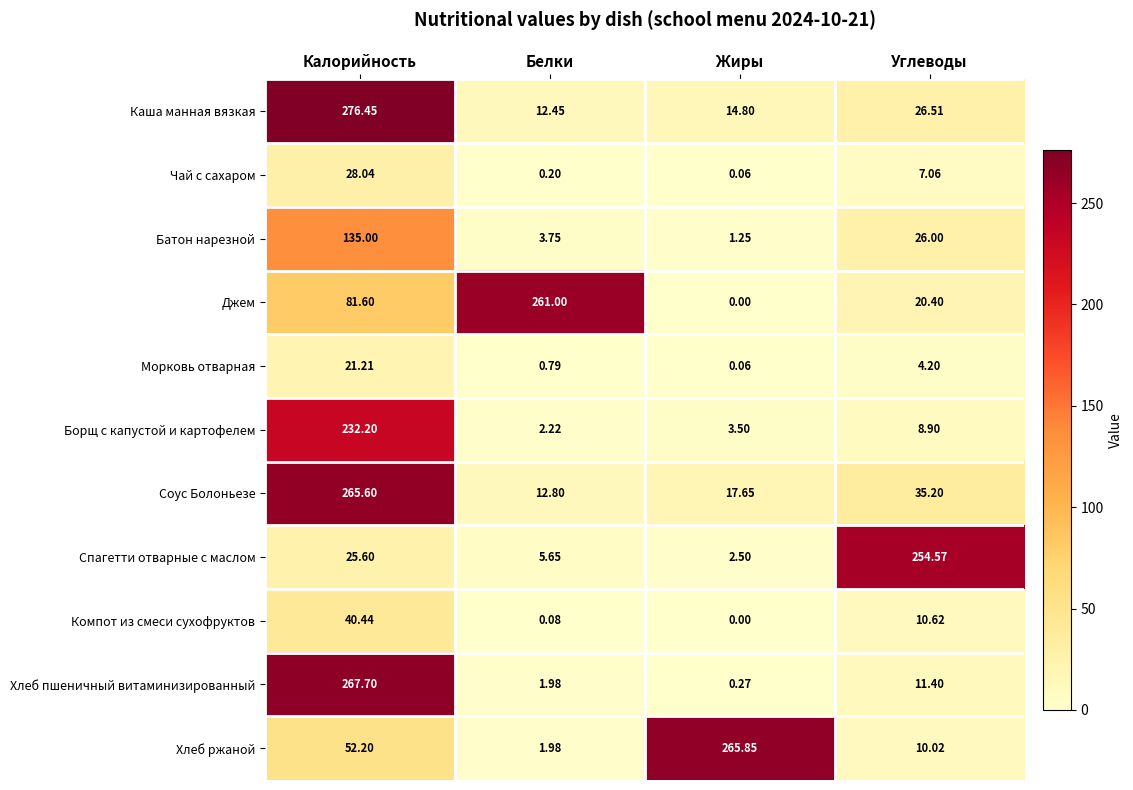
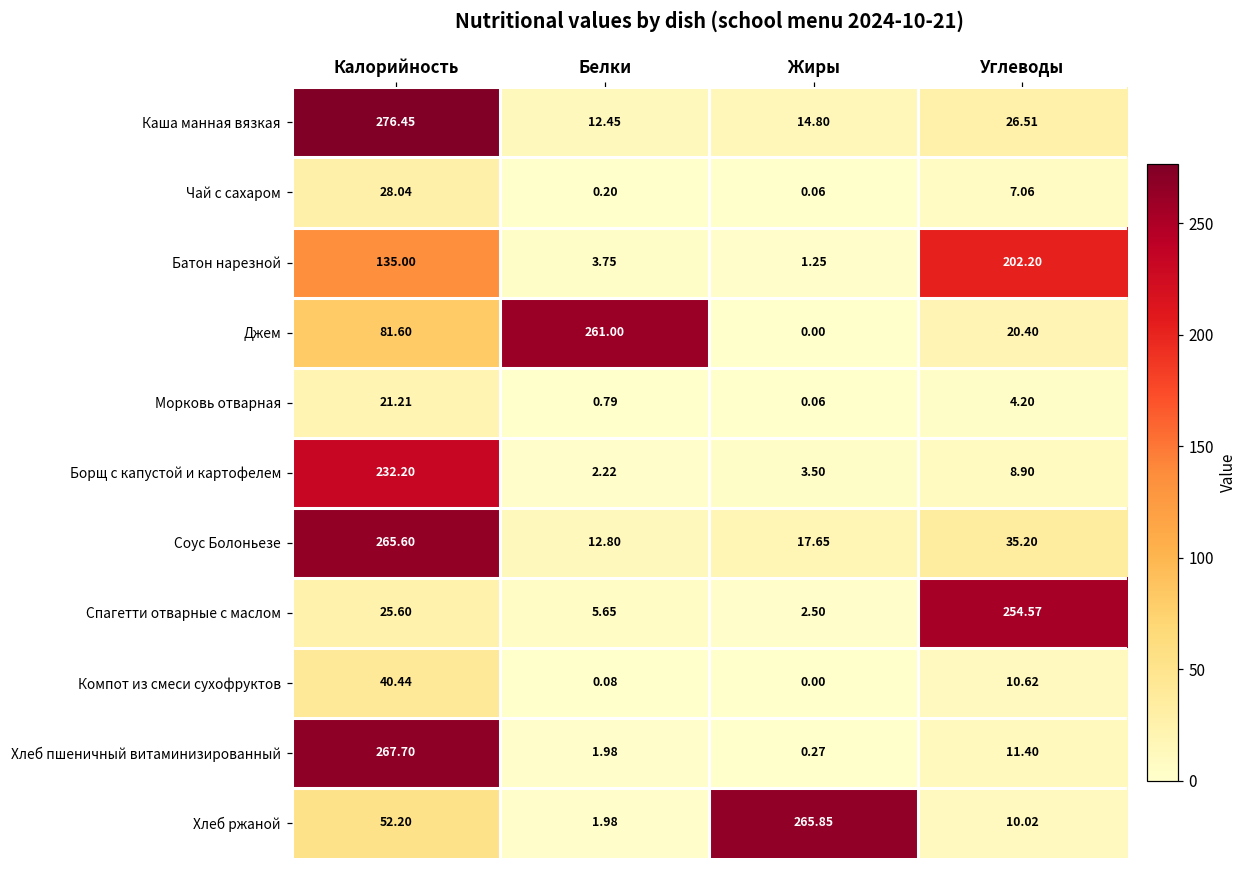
Батон нарезной, Углеводы: 26.00 -> 202.20
